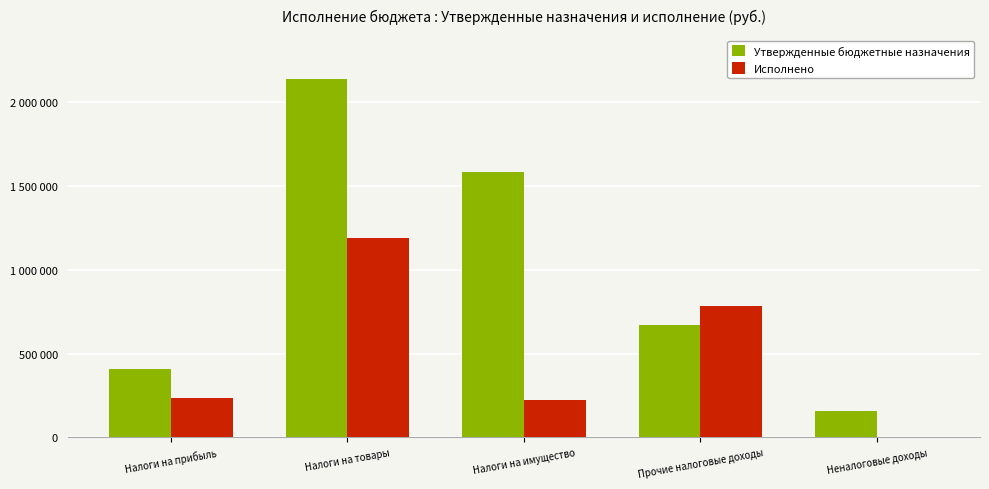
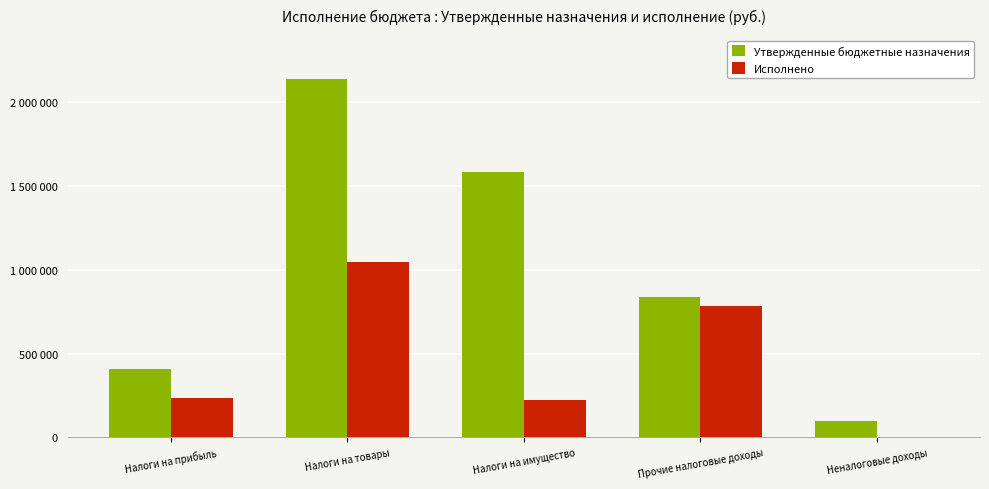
Исполнено, Налоги на товары: 1190000 -> 1050000
Утвержденные бюджетные назначения, Прочие налоговые доходы: 670000 -> 840000
Утвержденные бюджетные назначения, Неналоговые доходы: 160000 -> 100000
